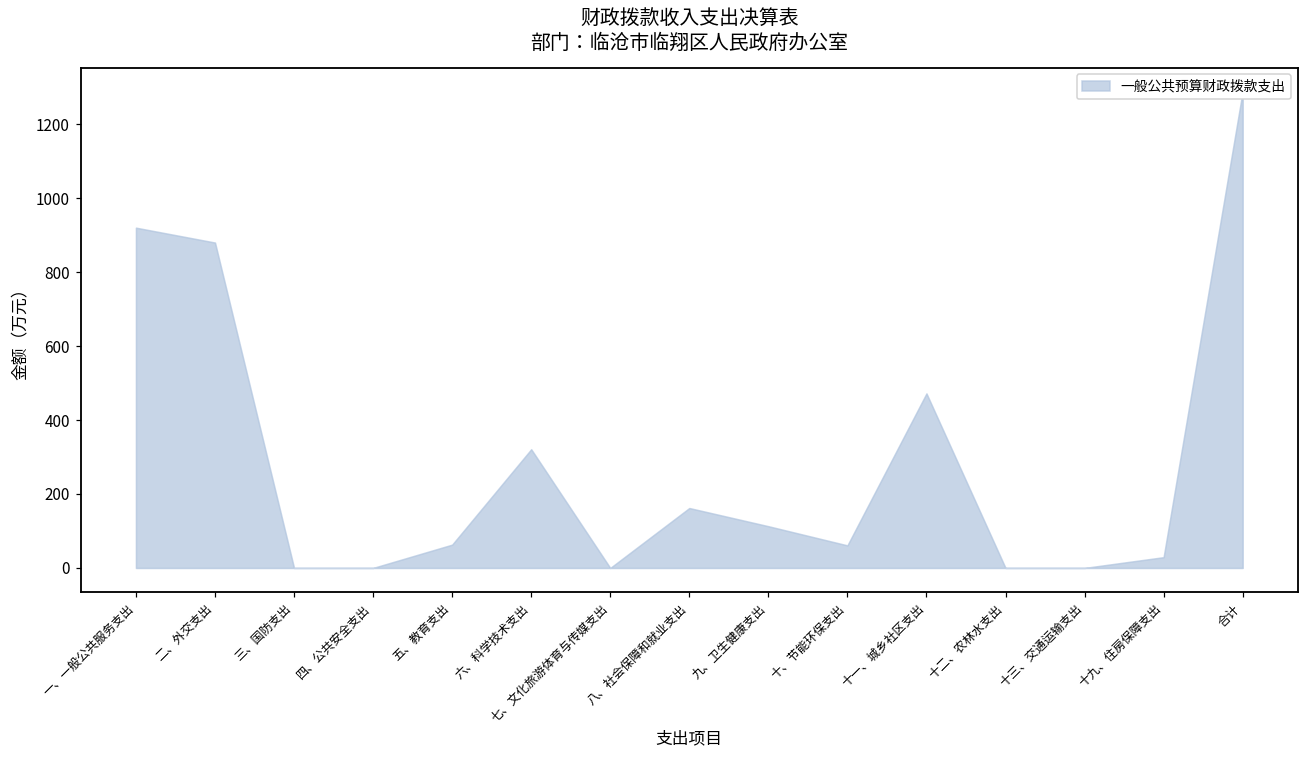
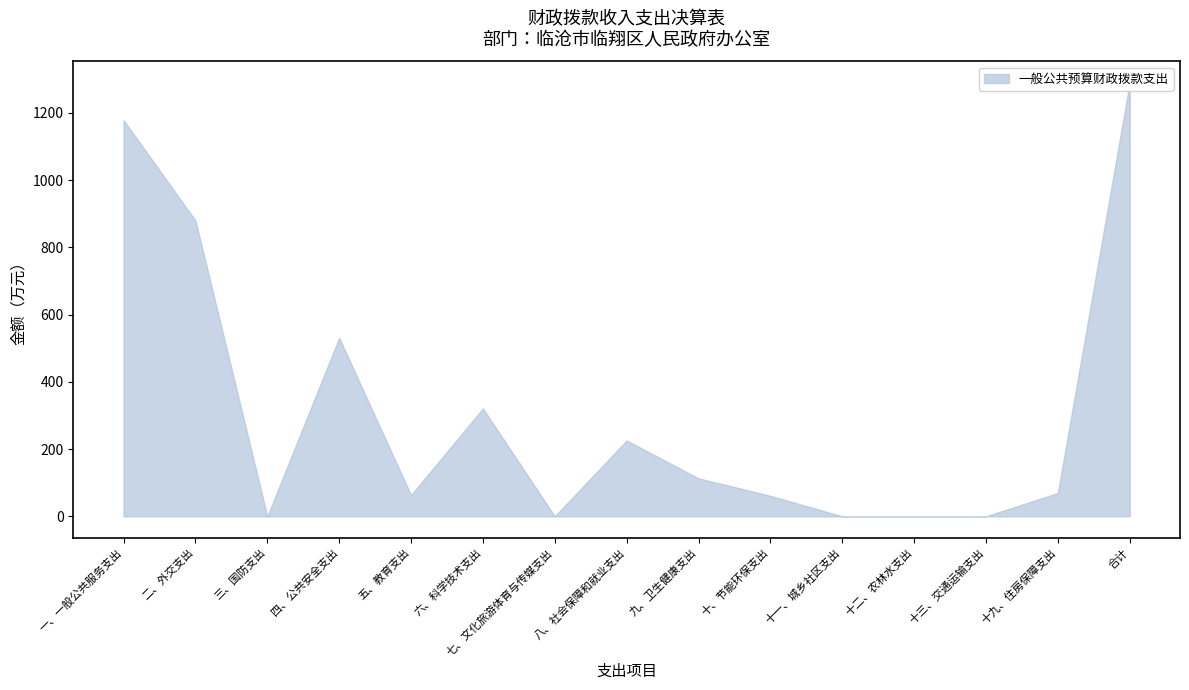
一、一般公共服务支出: 920 -> 1180
四、公共安全支出: 0 -> 530
八、社会保障和就业支出: 160 -> 230
十一、城乡社区支出: 470 -> 0
十九、住房保障支出: 30 -> 70
